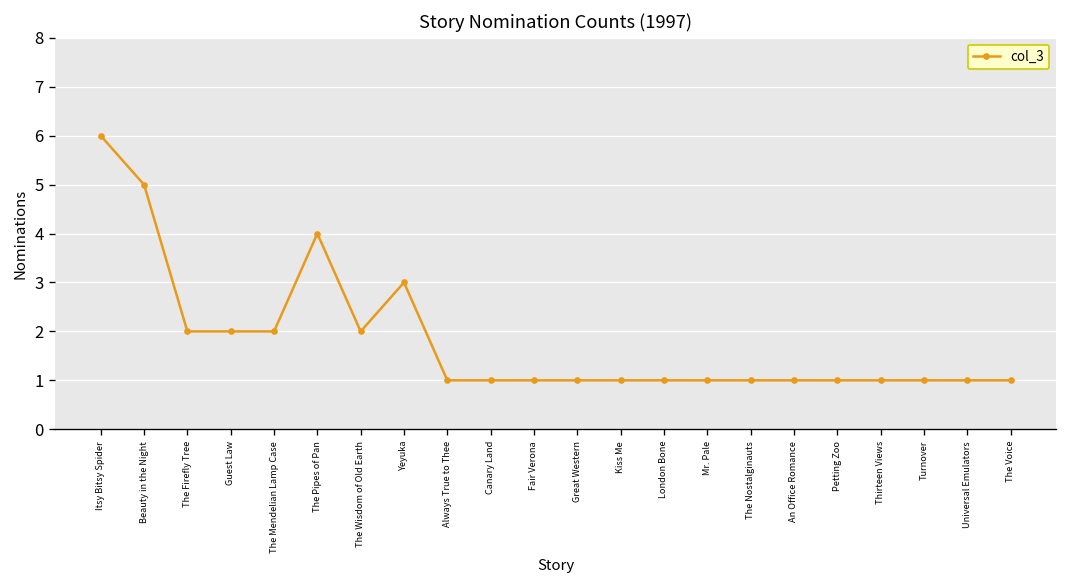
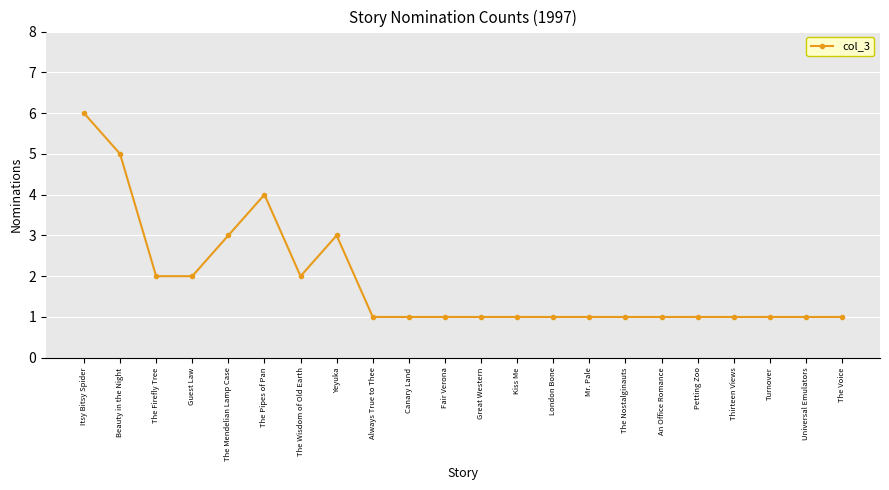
The Mendelian Lamp Case: 2 -> 3
